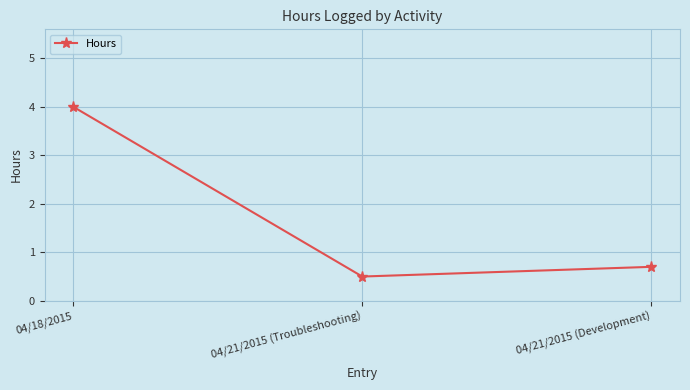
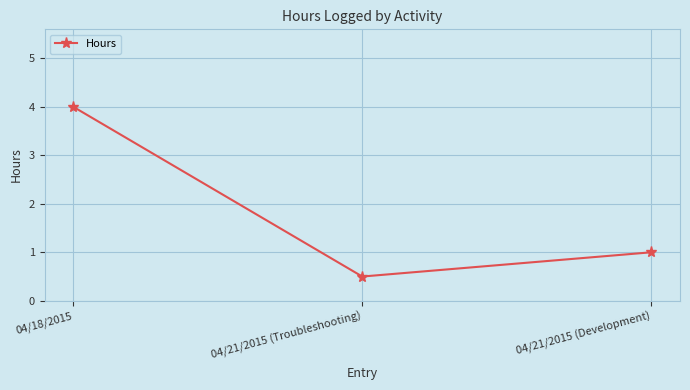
04/21/2015 (Development): 0.7 -> 1.0
